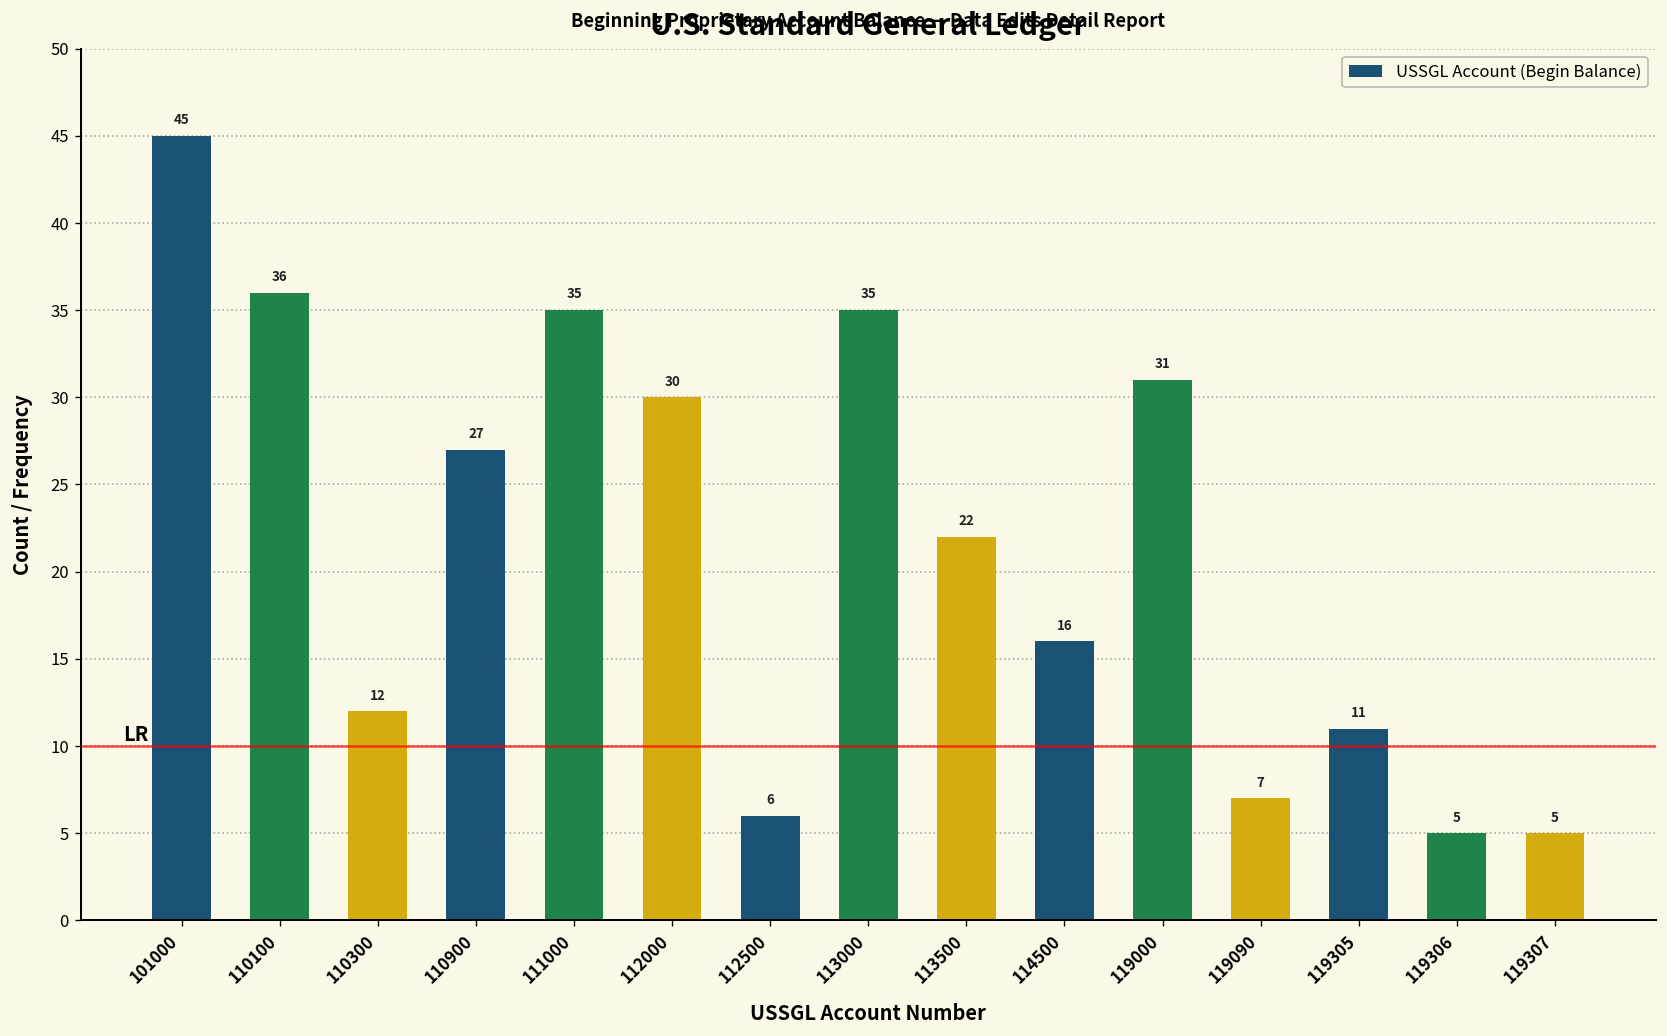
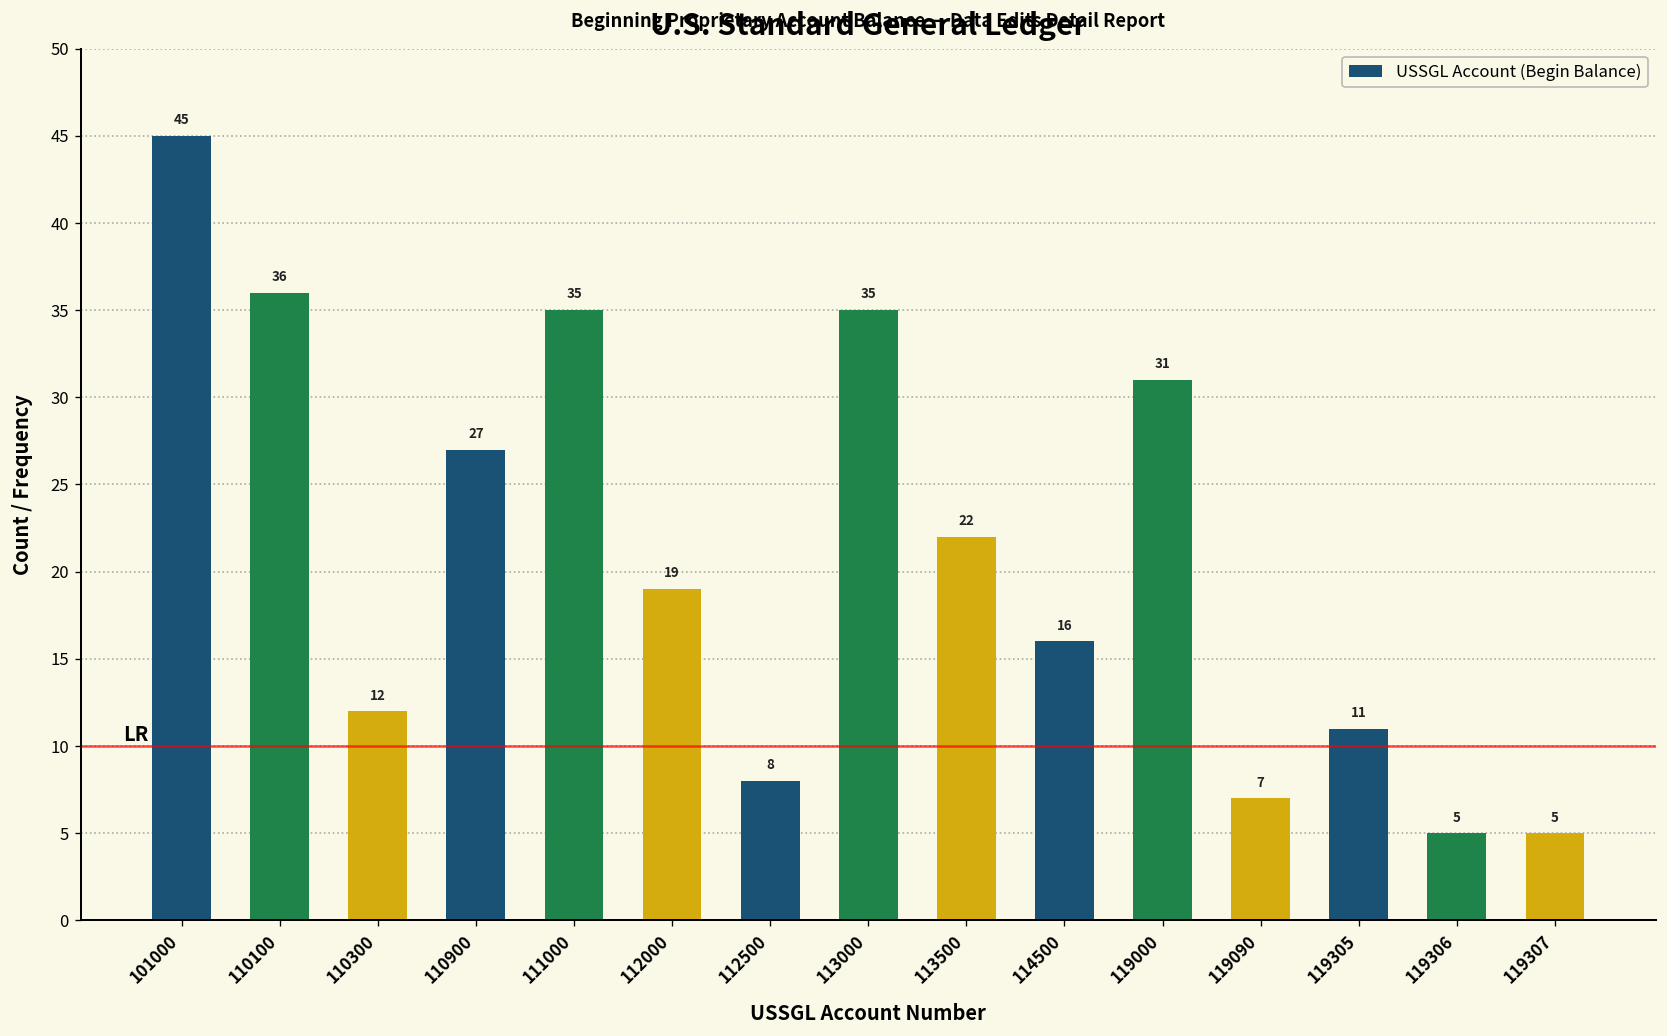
112000: 30 -> 19
112500: 6 -> 8
